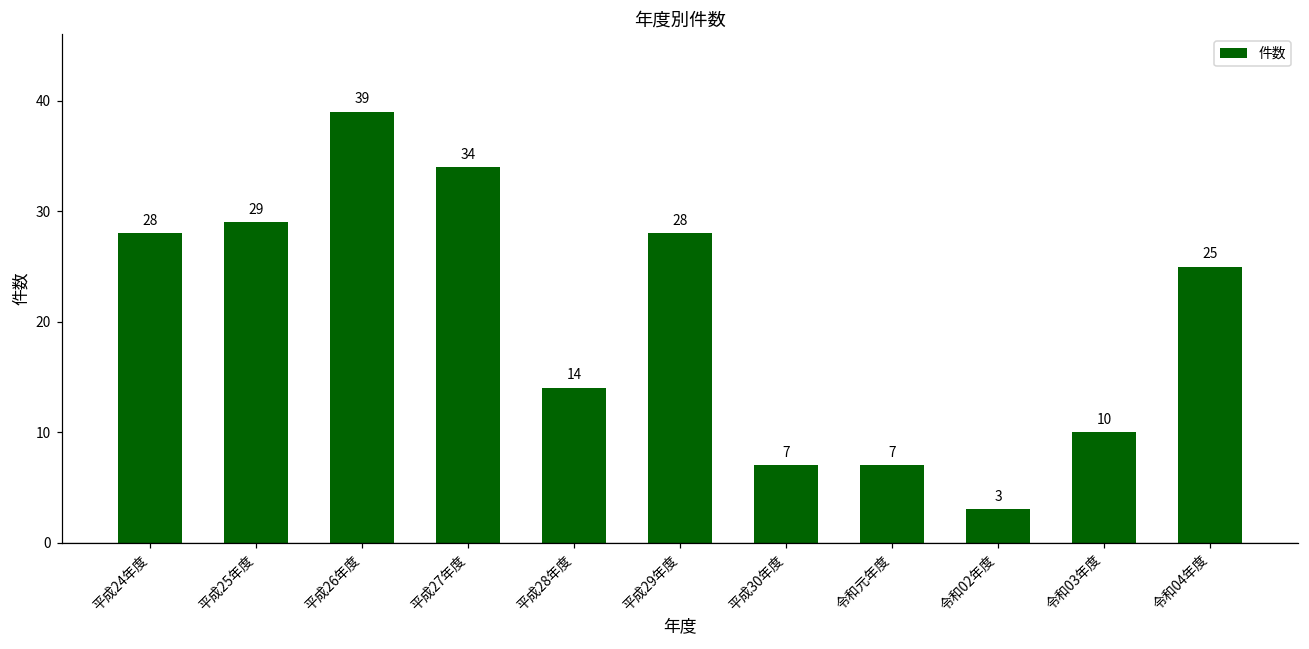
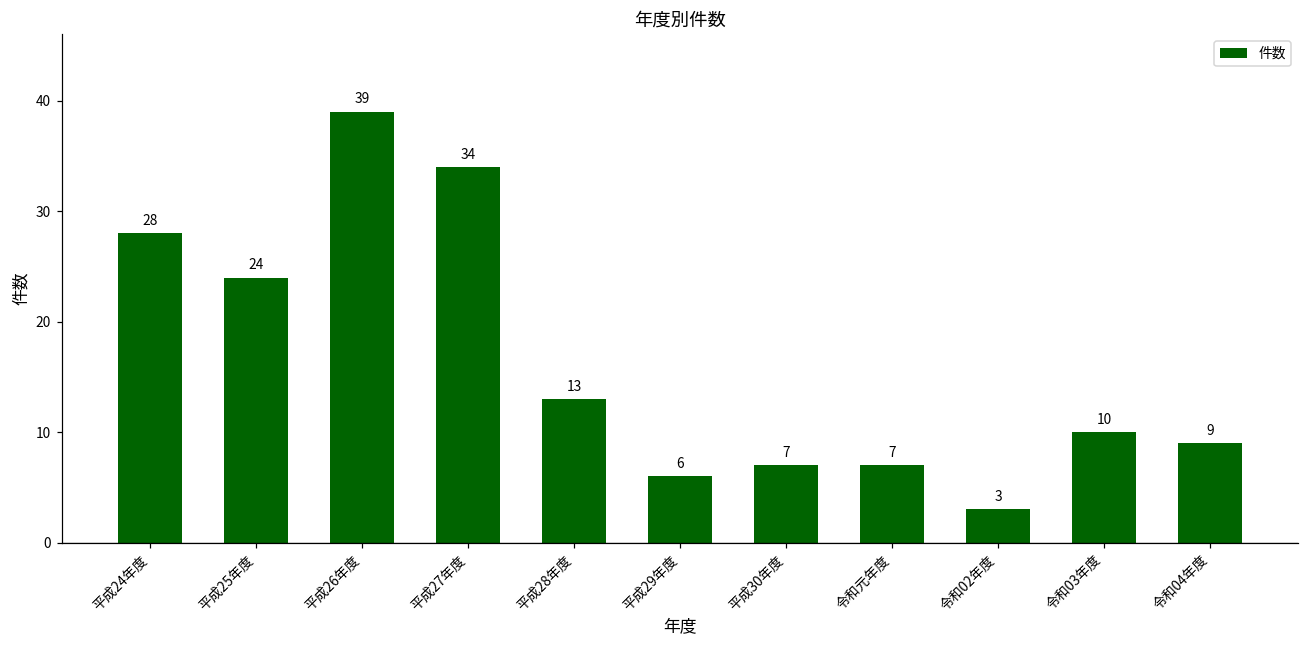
平成25年度: 29 -> 24
平成28年度: 14 -> 13
平成29年度: 28 -> 6
令和04年度: 25 -> 9
